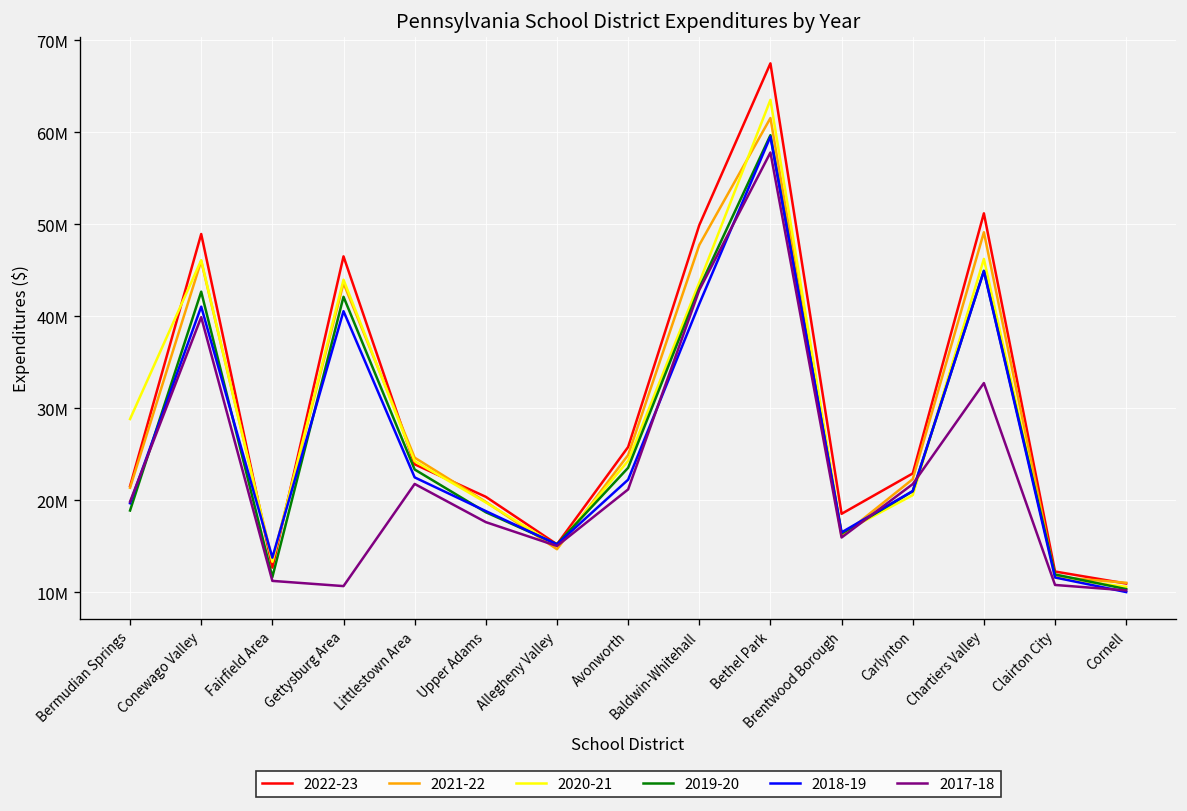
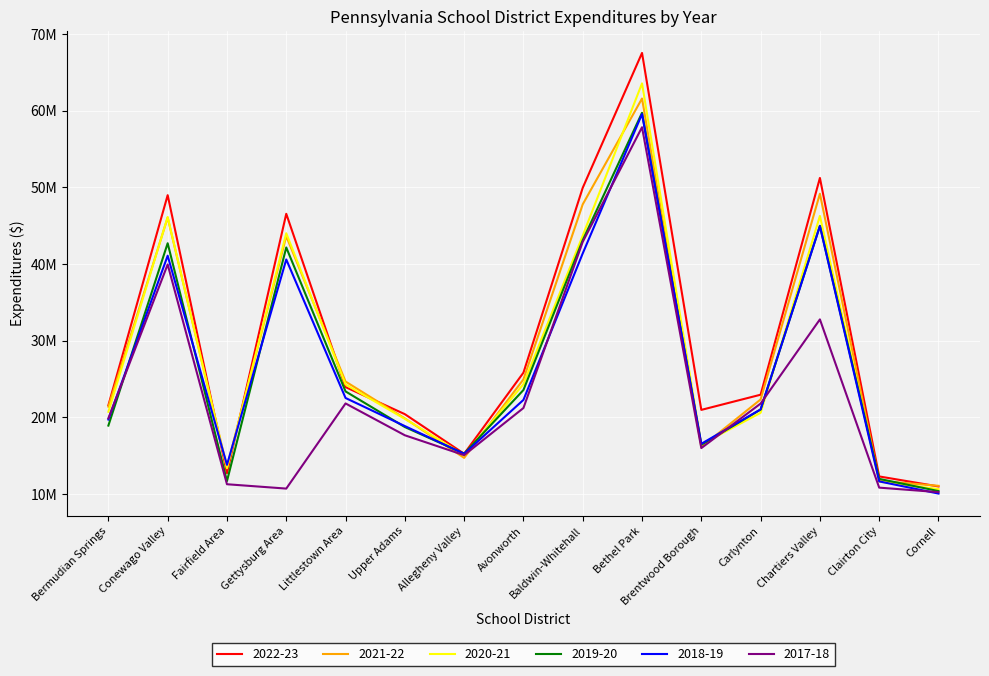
2020-21, Bermudian Springs: 29000000 -> 21000000
2022-23, Brentwood Borough: 19000000 -> 21000000
